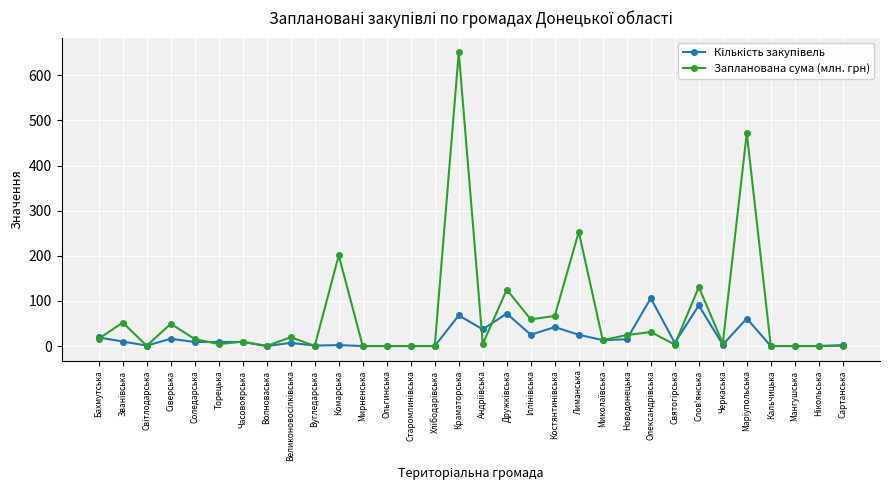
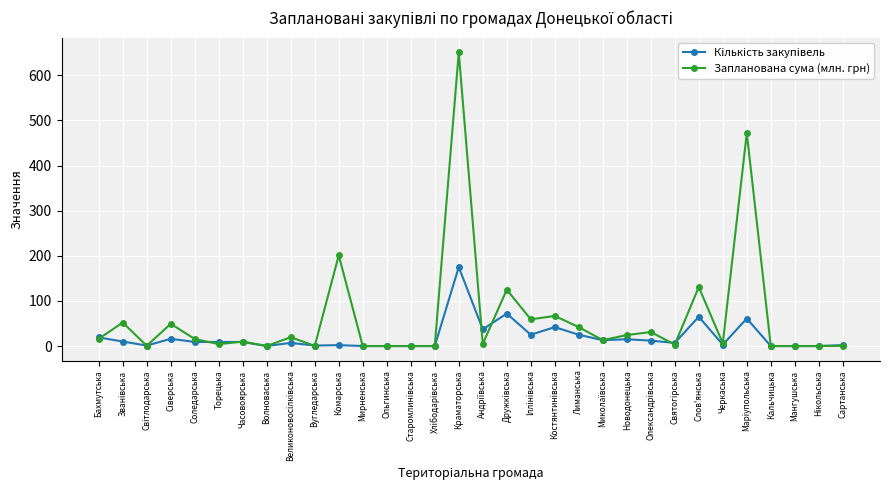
Кількість закупівель, Краматорська: 70 -> 180
Запланована сума (млн. грн), Лиманська: 250 -> 40
Кількість закупівель, Олександрівська: 110 -> 10
Кількість закупівель, Слов'янська: 90 -> 70
